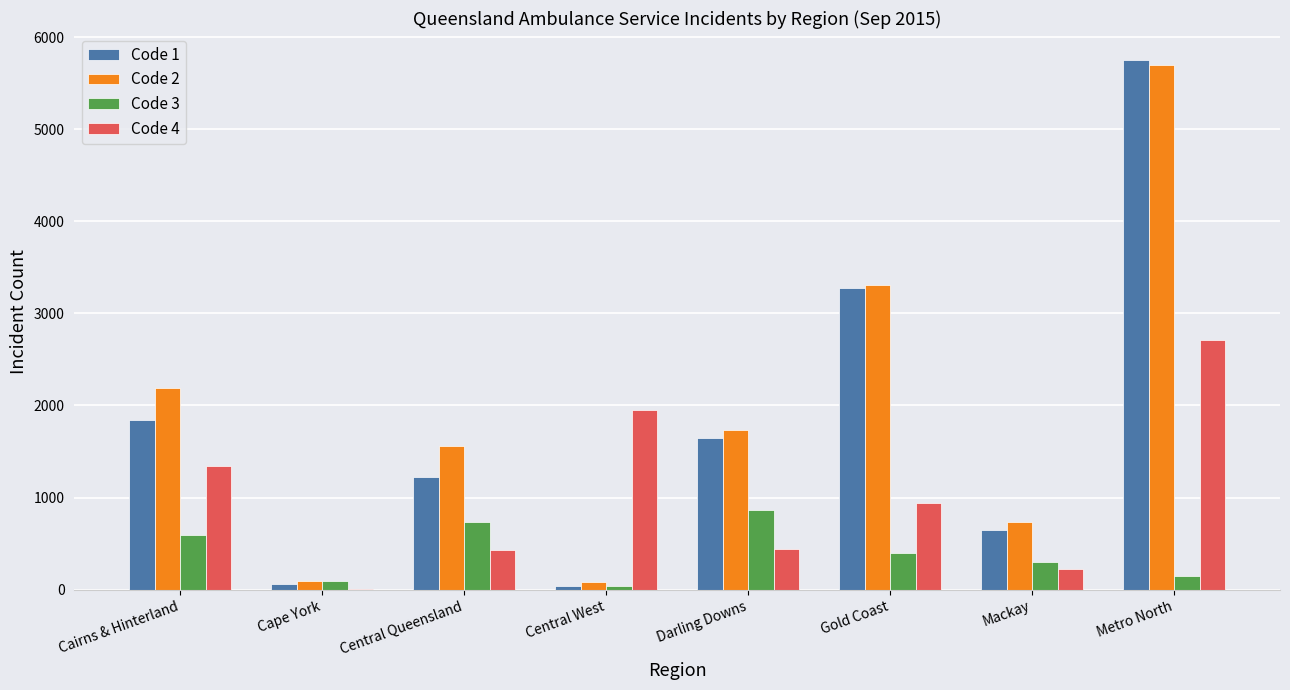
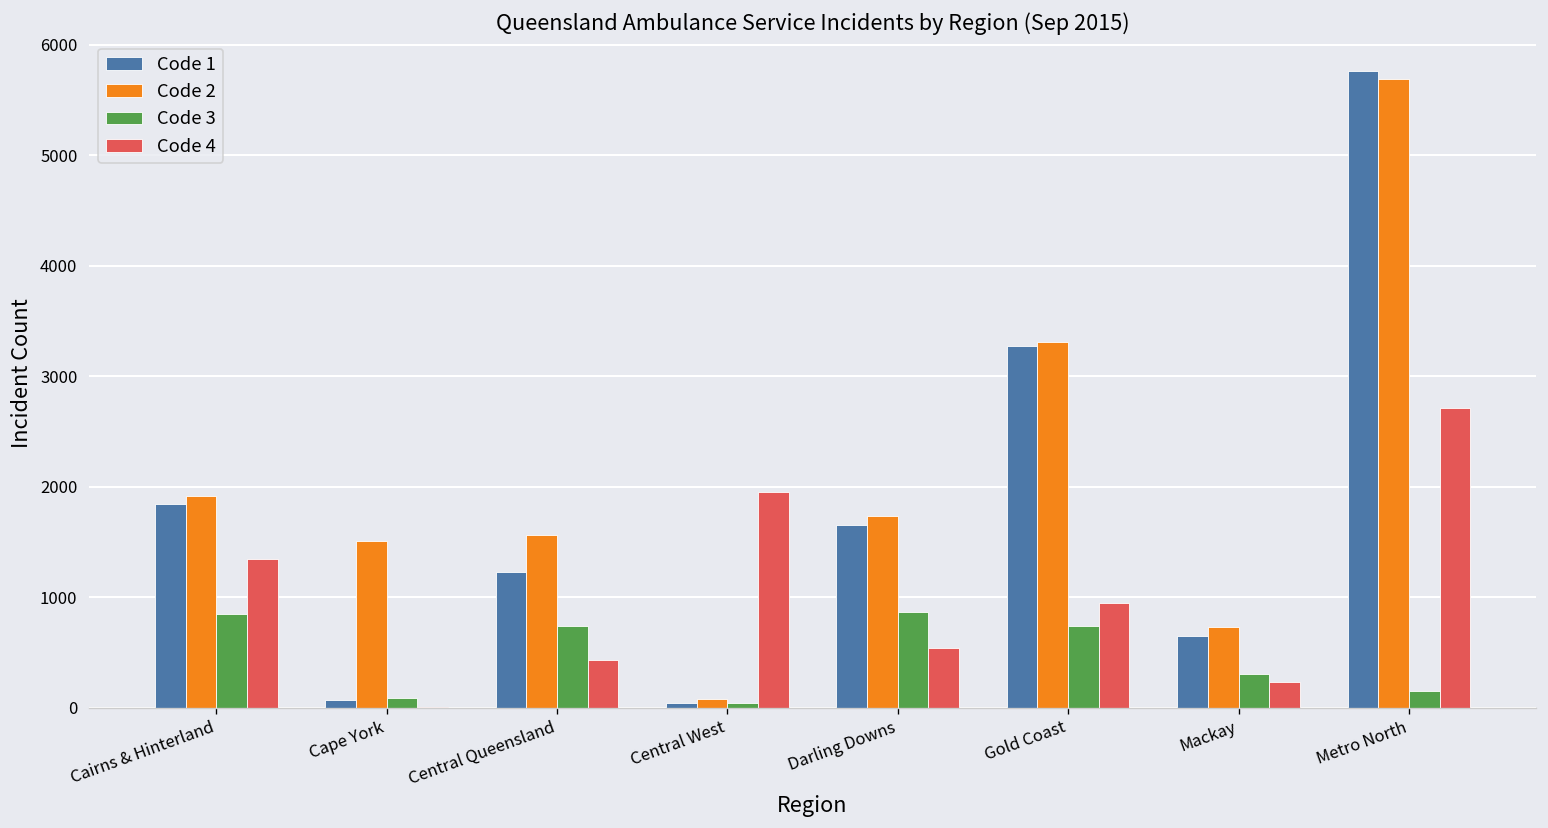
Code 2, Cairns & Hinterland: 2200 -> 1900
Code 3, Cairns & Hinterland: 600 -> 800
Code 2, Cape York: 100 -> 1500
Code 4, Darling Downs: 400 -> 500
Code 3, Gold Coast: 400 -> 700
